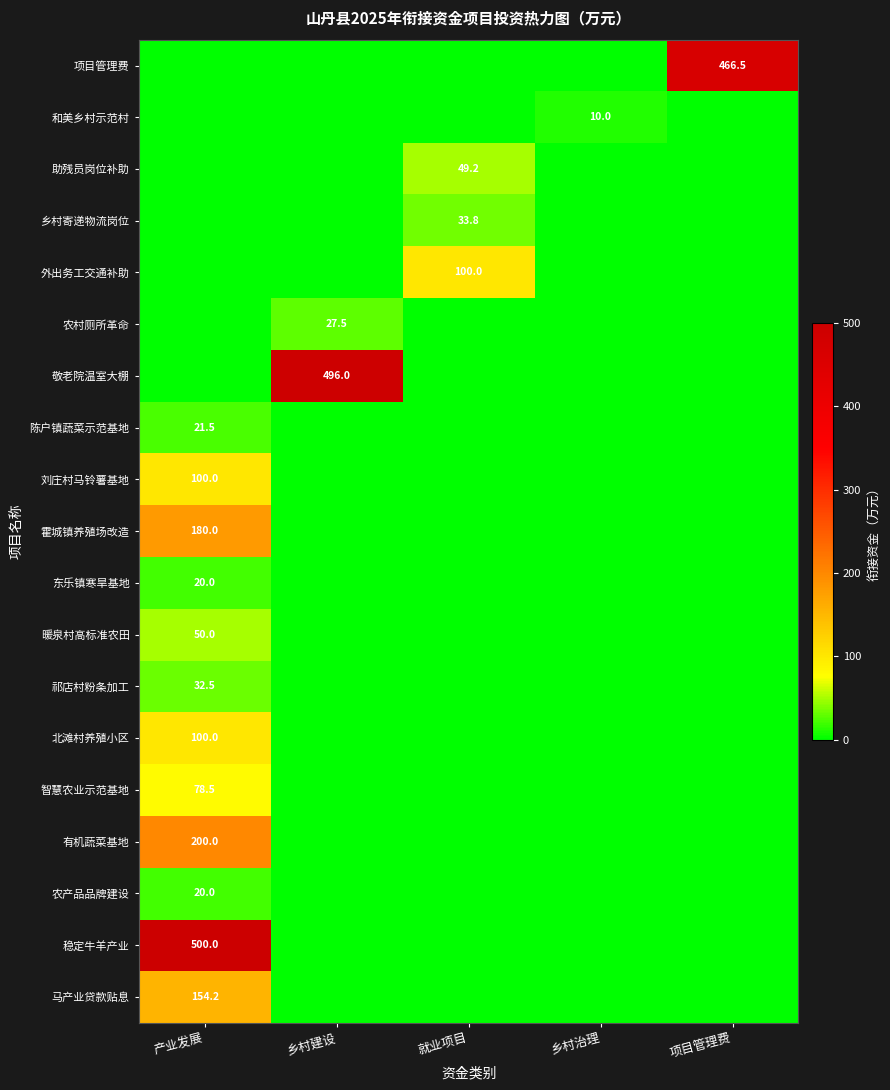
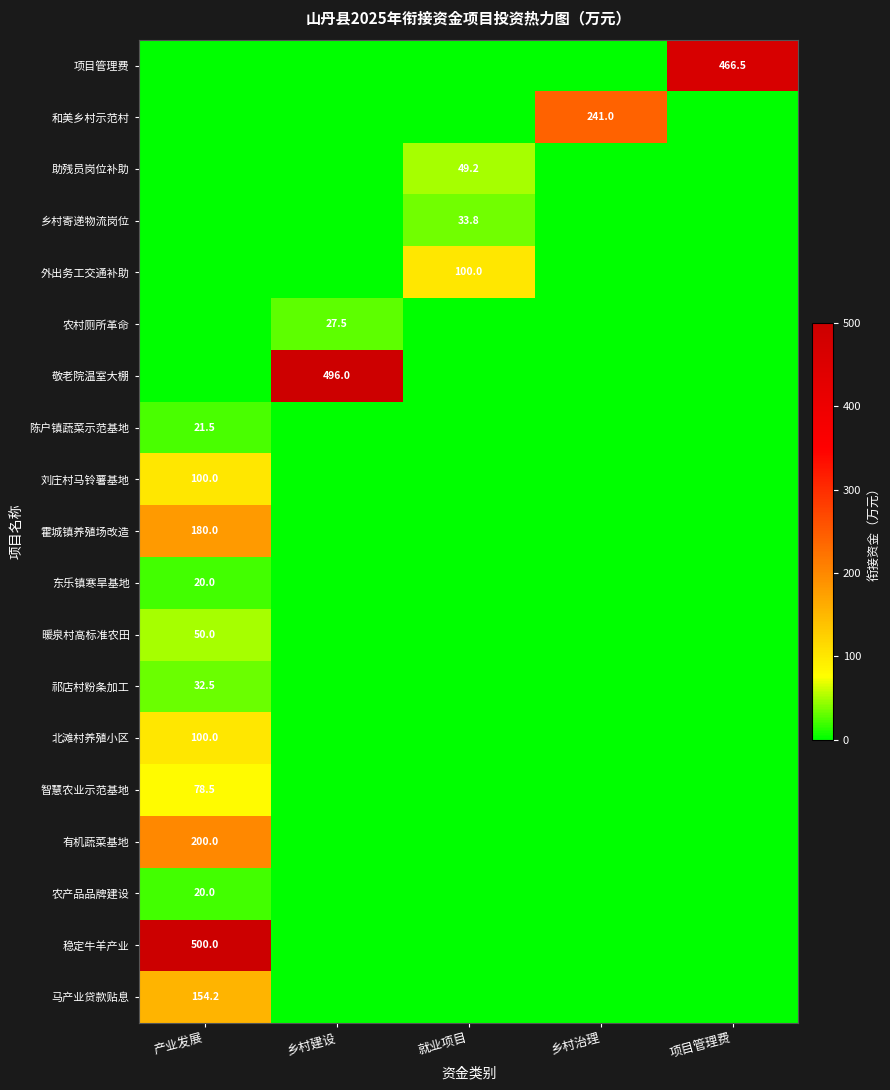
和美乡村示范村, 乡村治理: 10.0 -> 241.0
